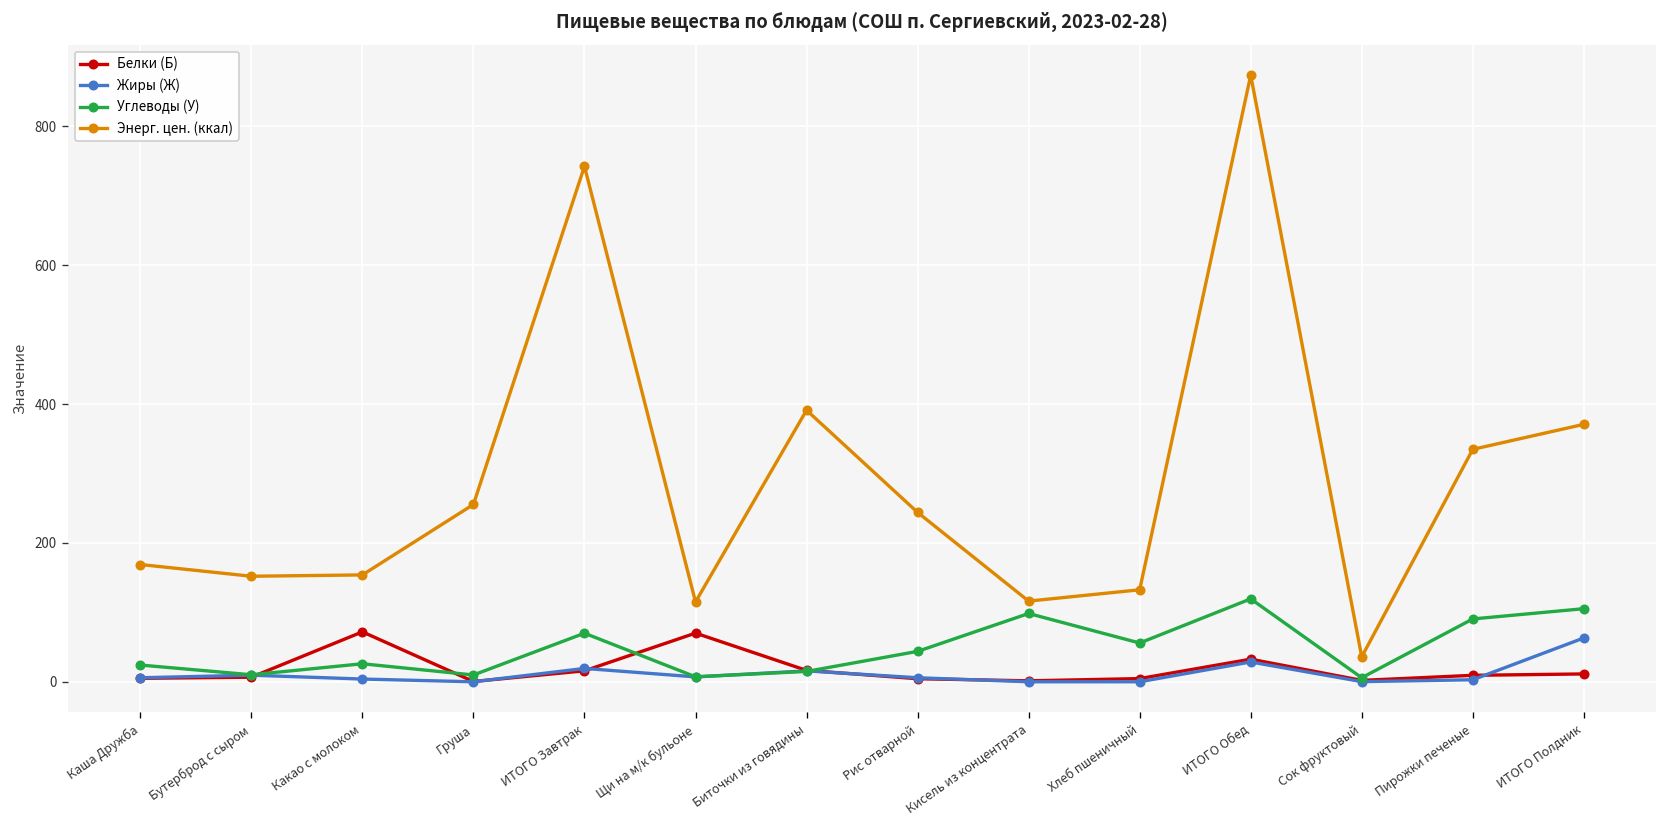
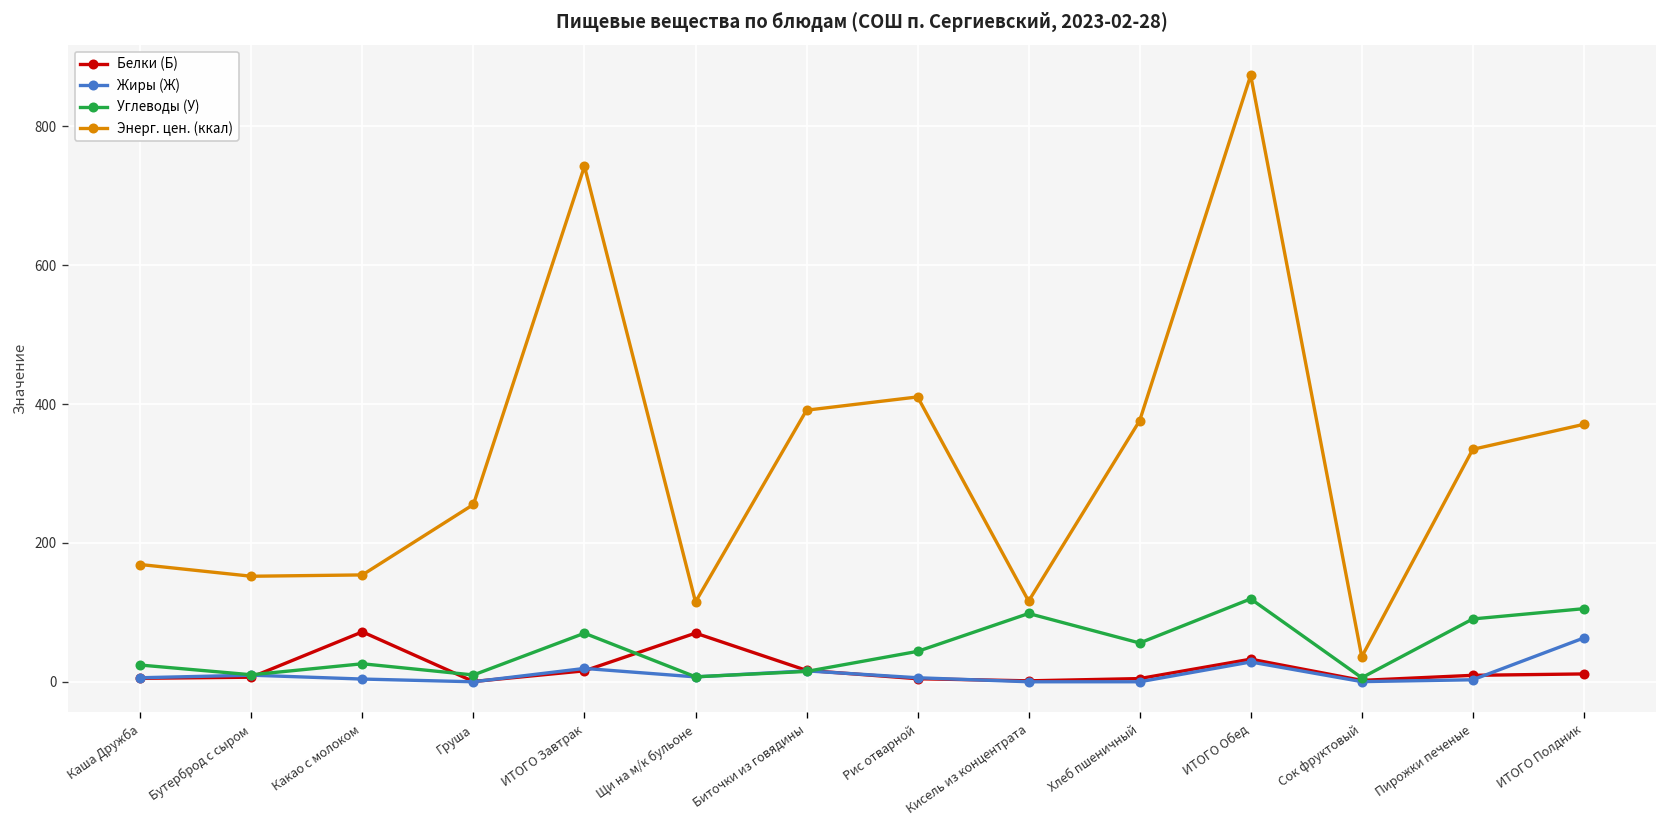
Энерг. цен. (ккал), Рис отварной: 240 -> 410
Энерг. цен. (ккал), Хлеб пшеничный: 130 -> 380
